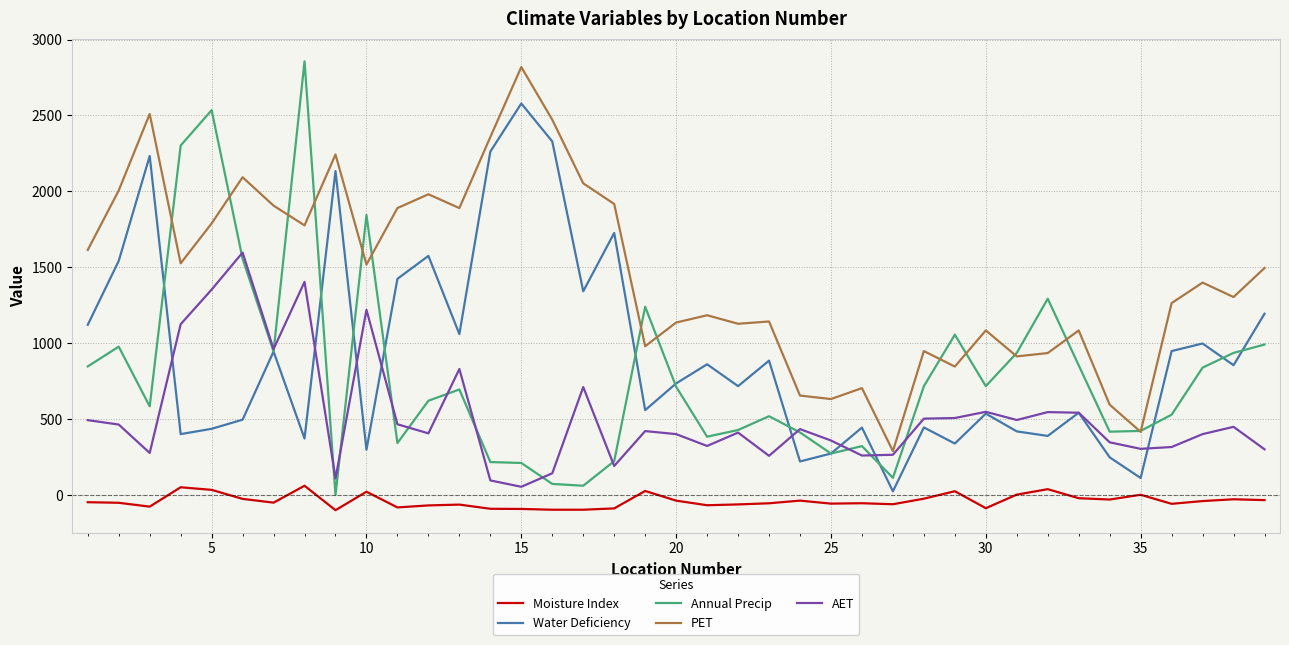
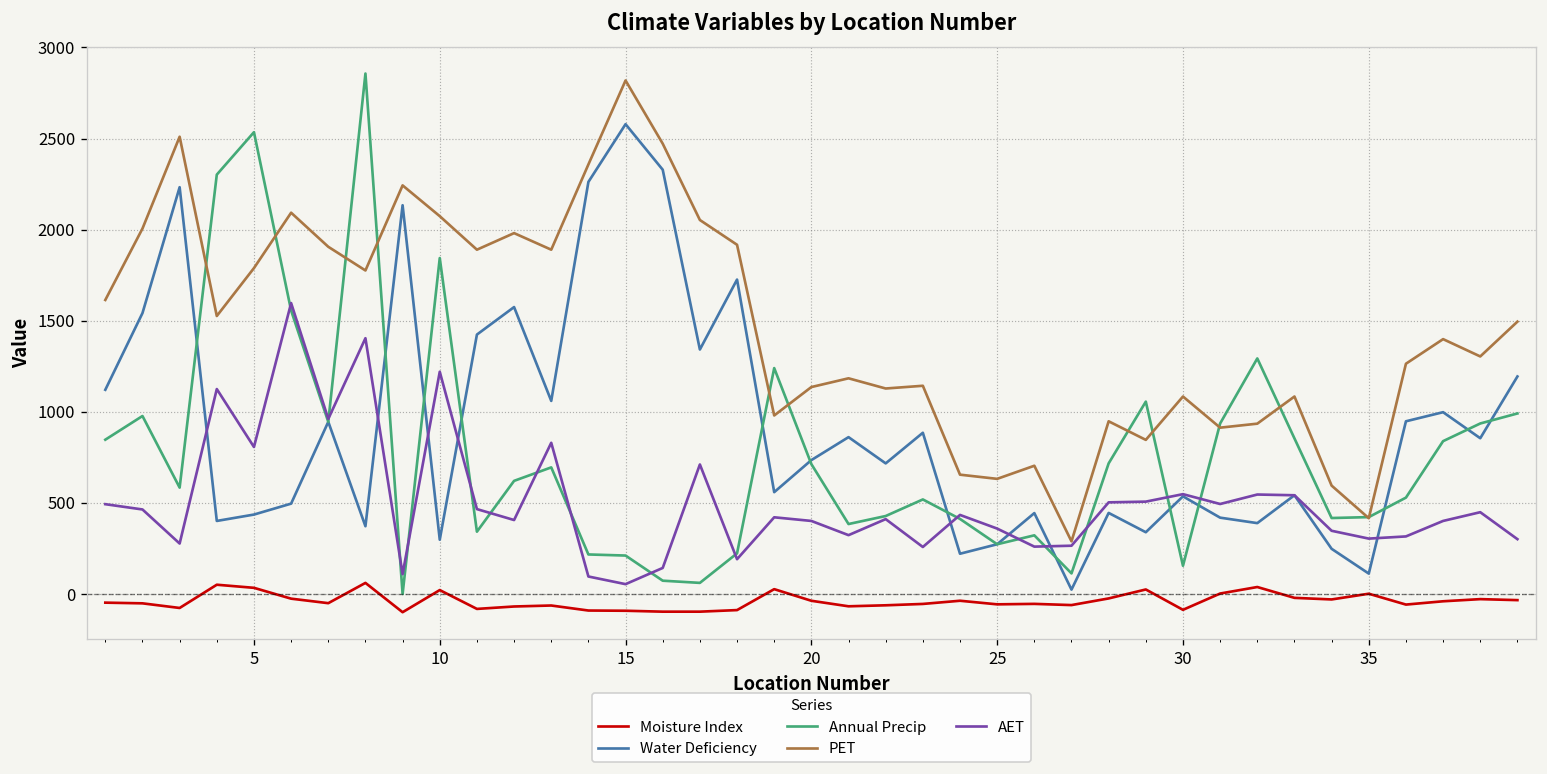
AET, 5: 1350 -> 810
PET, 10: 1520 -> 2070
Annual Precip, 30: 720 -> 160
